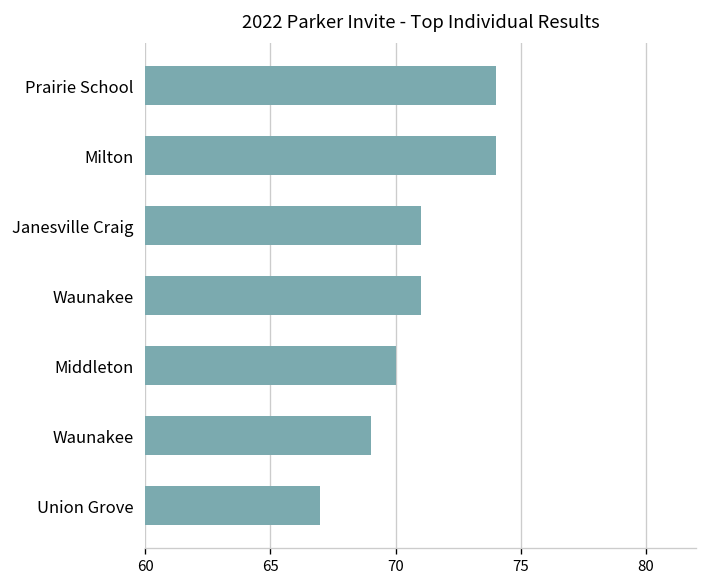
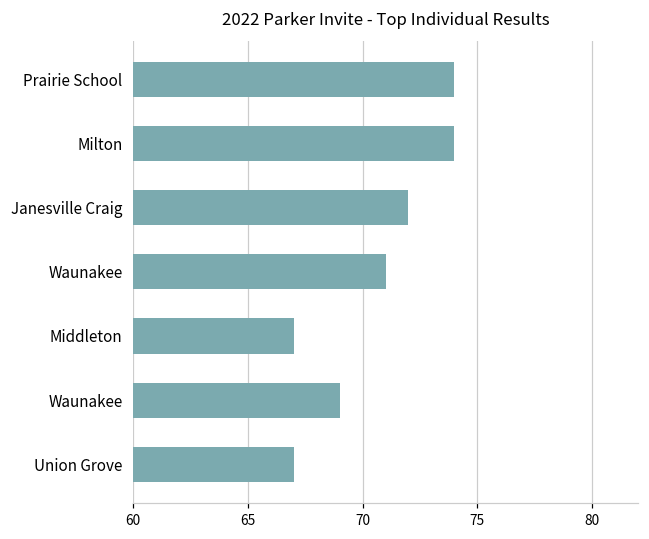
Janesville Craig: 71 -> 72
Middleton: 70 -> 67
